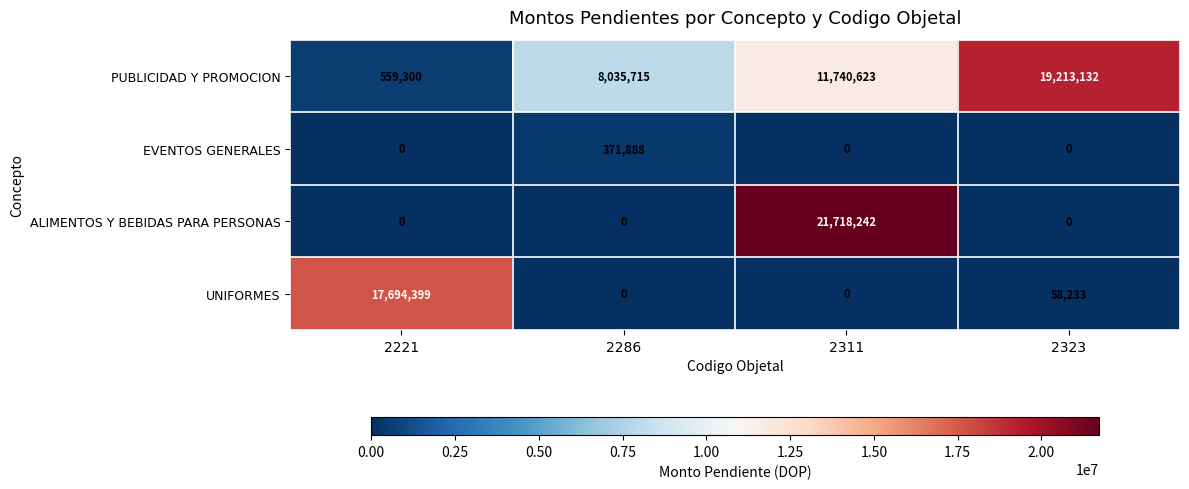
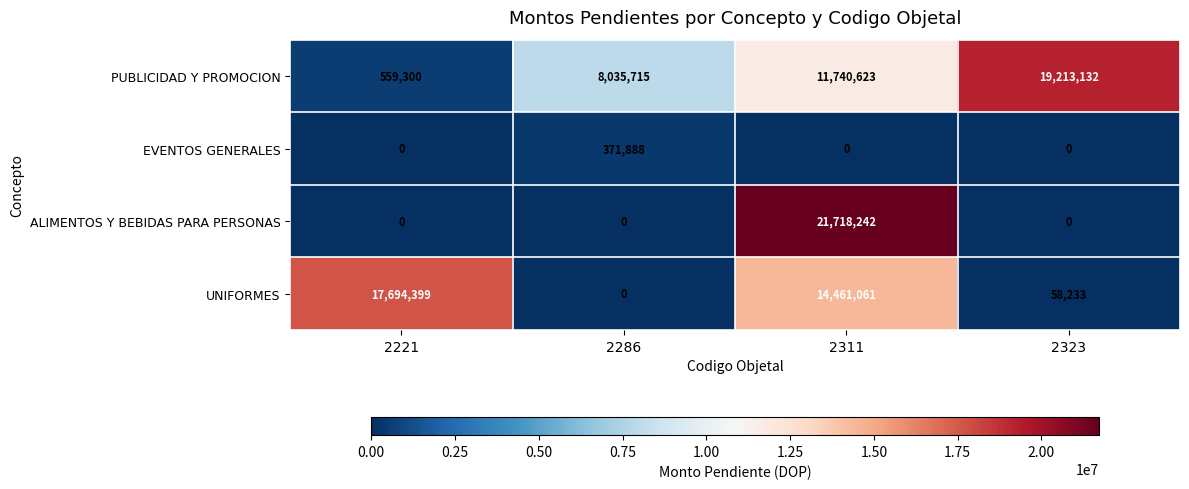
UNIFORMES, 2311: 0 -> 14,461,061
